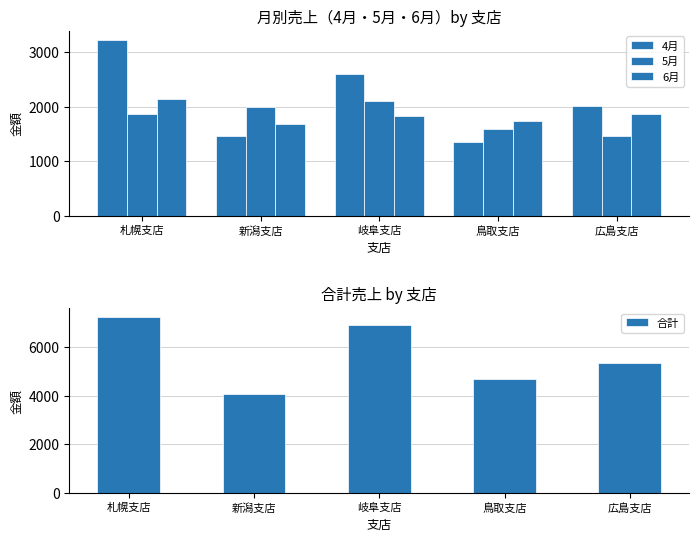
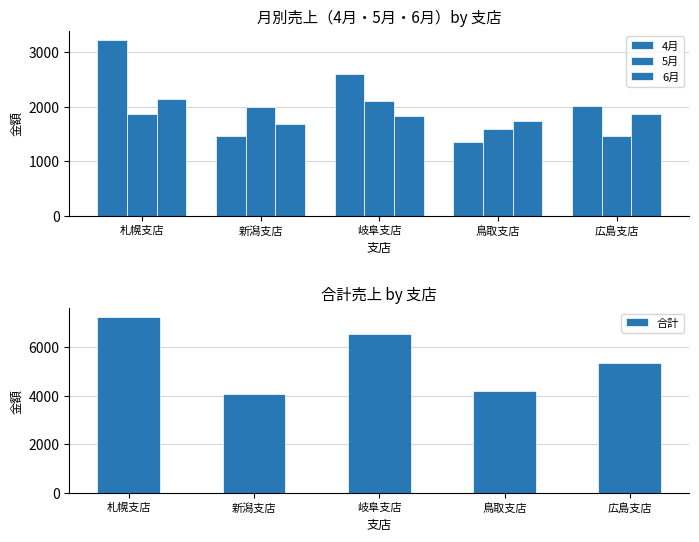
合計売上 by 支店, 岐阜支店: 6900 -> 6500
合計売上 by 支店, 鳥取支店: 4700 -> 4200
